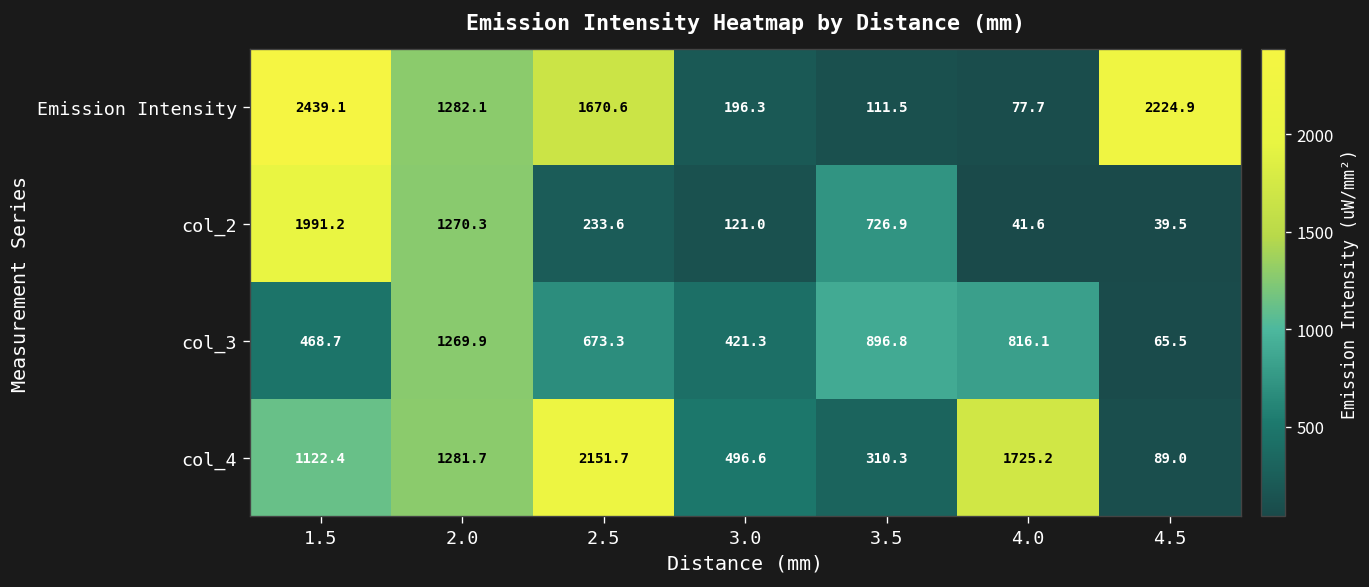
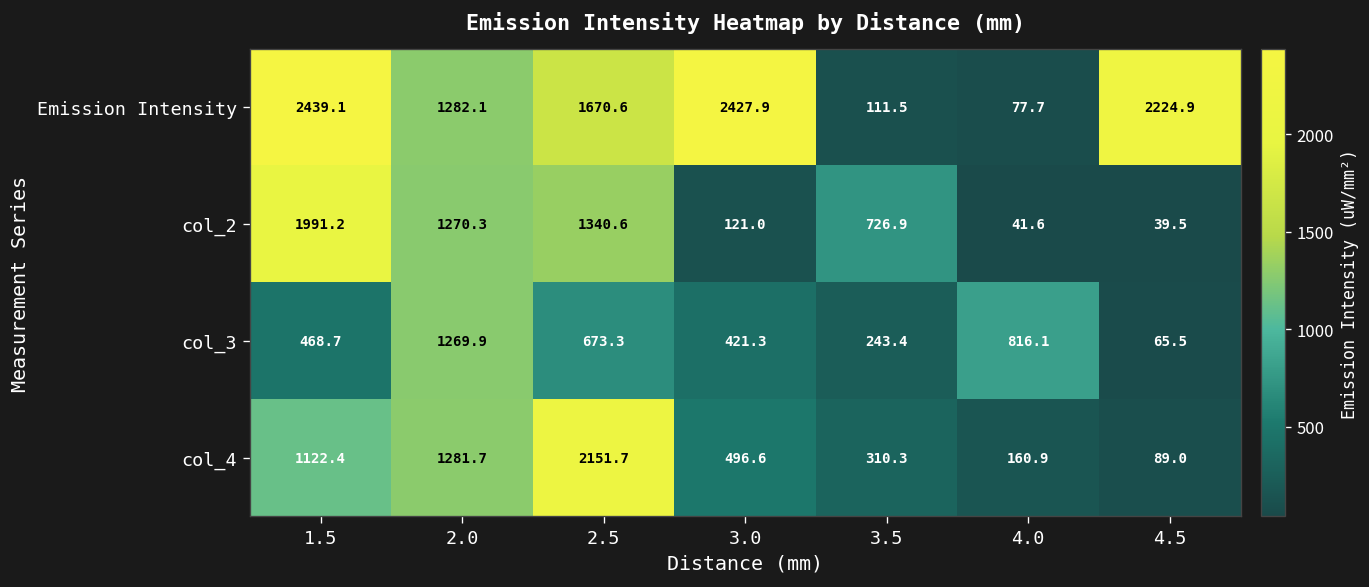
Emission Intensity, 3.0: 196.3 -> 2427.9
col_2, 2.5: 233.6 -> 1340.6
col_3, 3.5: 896.8 -> 243.4
col_4, 4.0: 1725.2 -> 160.9
